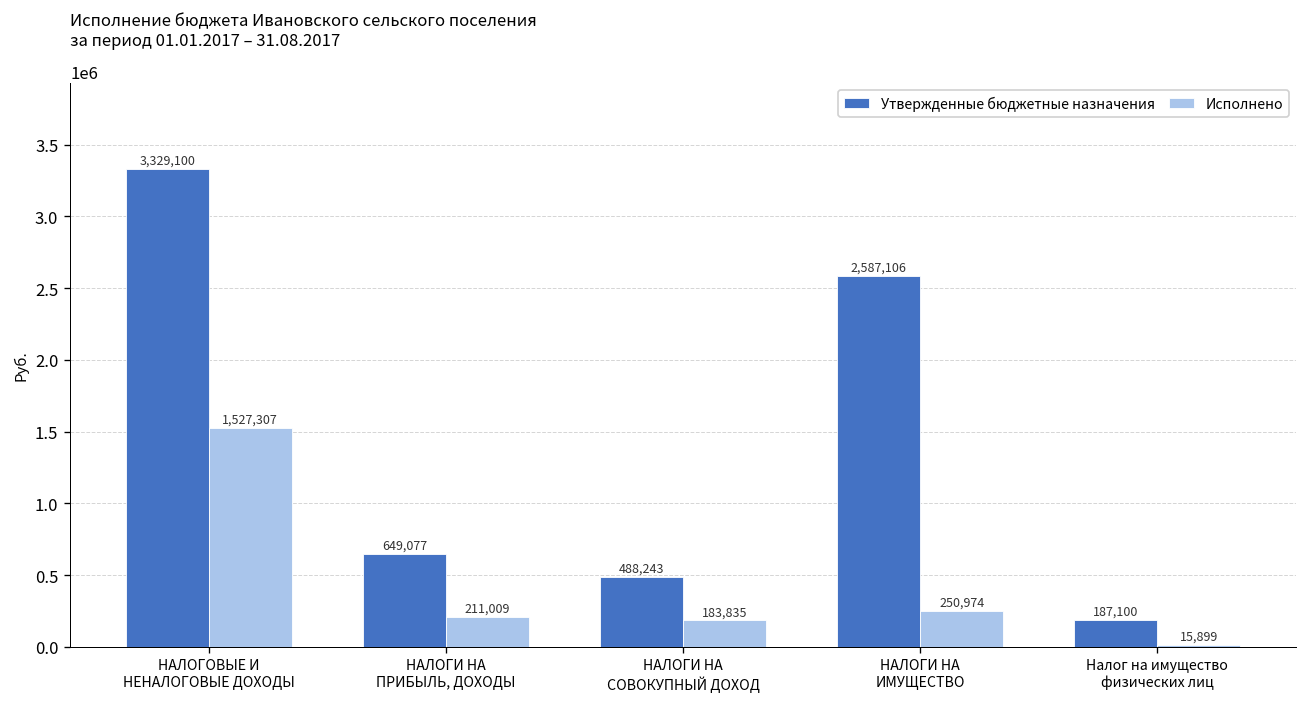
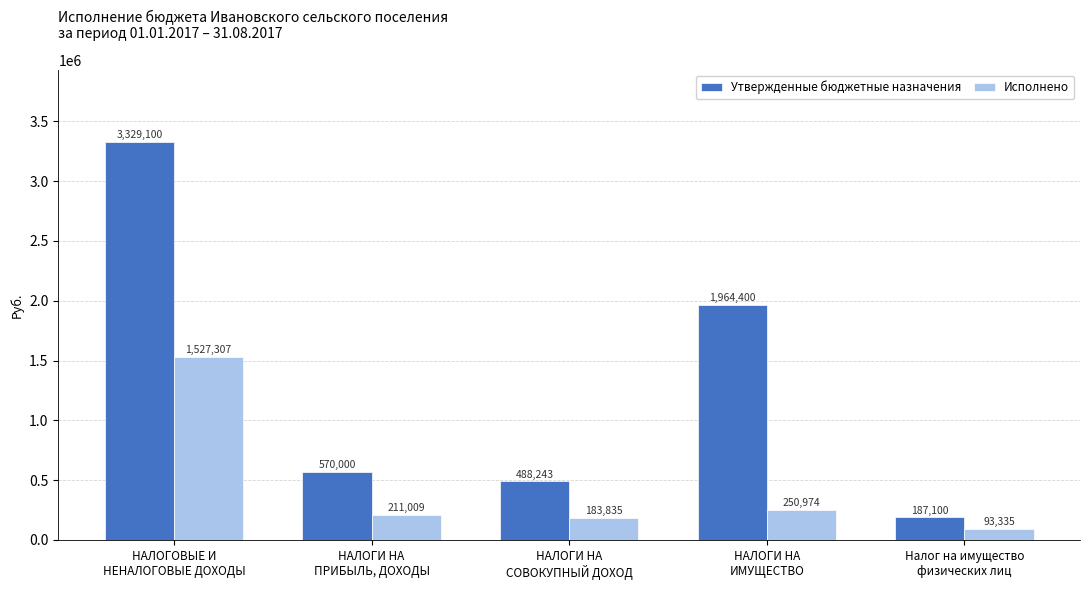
Утвержденные бюджетные назначения, НАЛОГИ НА ПРИБЫЛЬ, ДОХОДЫ: 649,077 -> 570,000
Утвержденные бюджетные назначения, НАЛОГИ НА ИМУЩЕСТВО: 2,587,106 -> 1,964,400
Исполнено, Налог на имущество физических лиц: 15,899 -> 93,335
